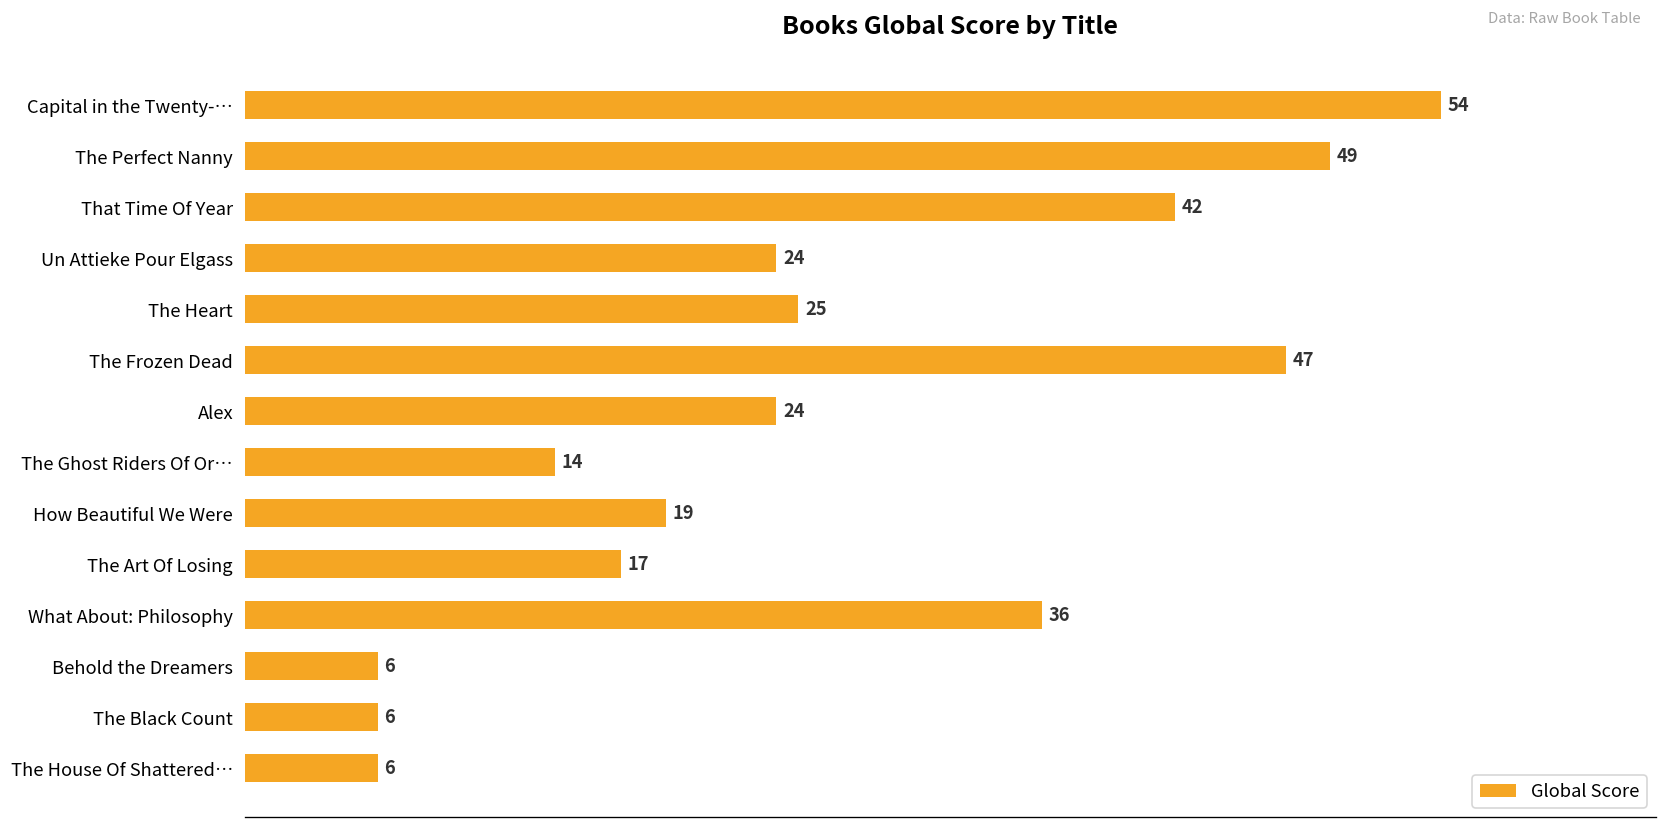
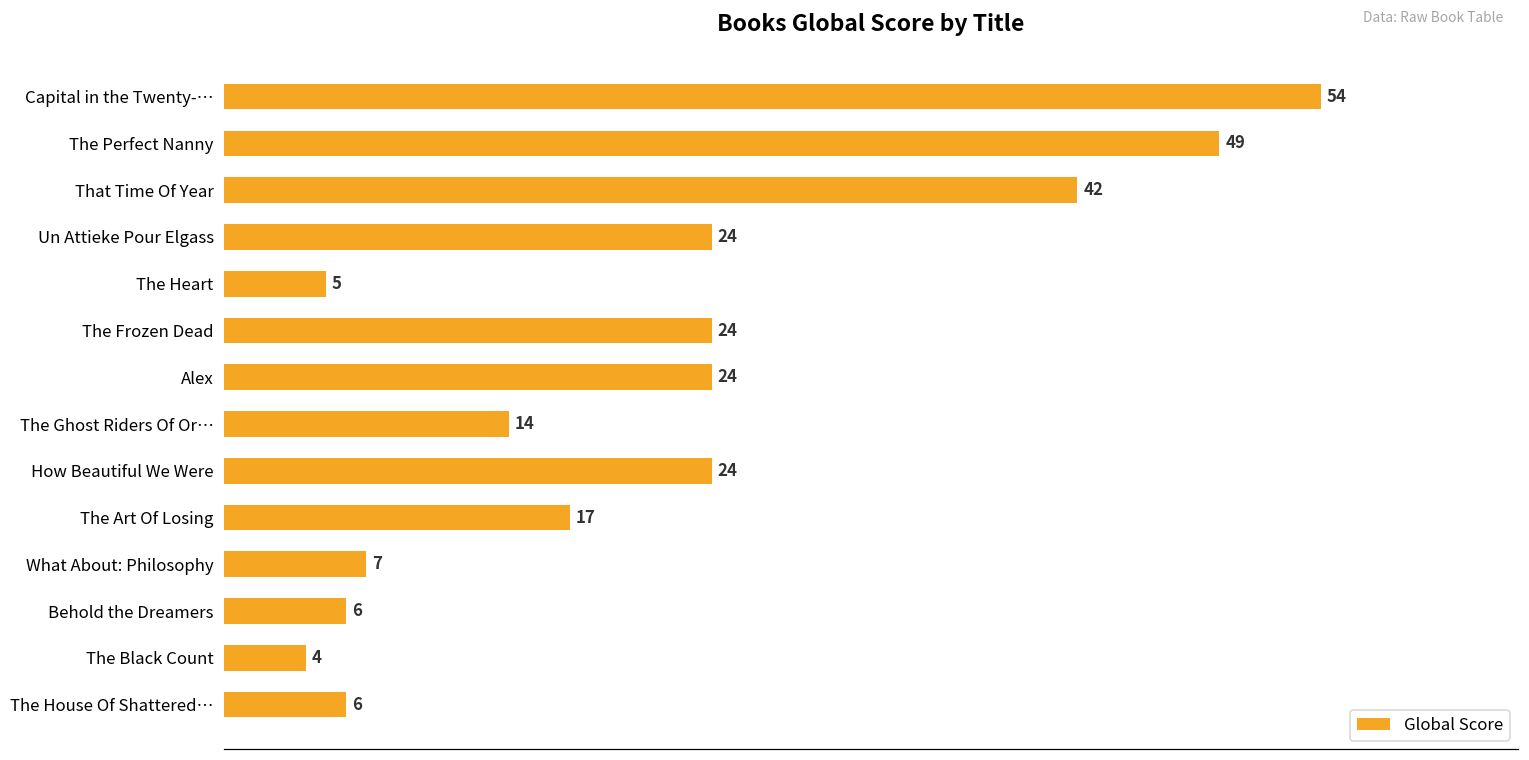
The Heart: 25 -> 5
The Frozen Dead: 47 -> 24
How Beautiful We Were: 19 -> 24
What About: Philosophy: 36 -> 7
The Black Count: 6 -> 4
